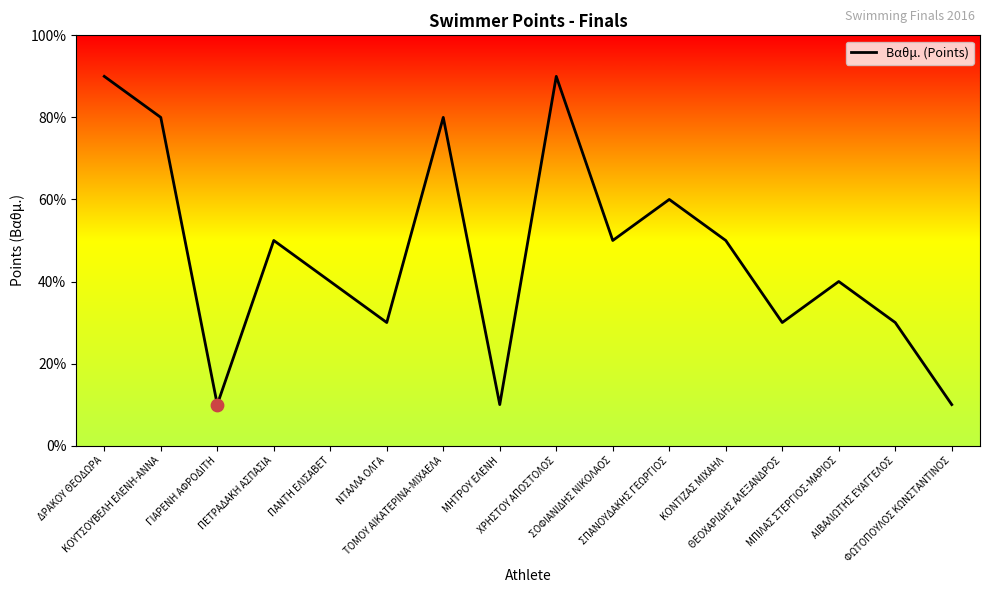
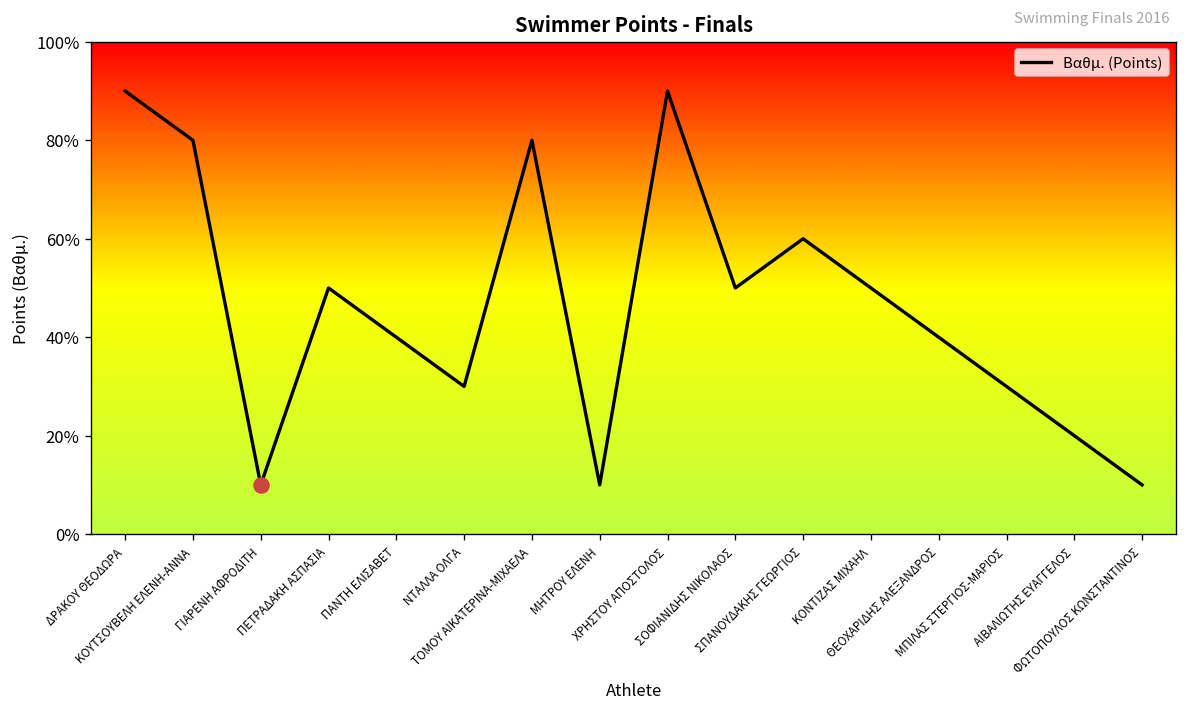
Βαθμ. (Points), ΘΕΟΧΑΡΙΔΗΣ ΑΛΕΞΑΝΔΡΟΣ: 30% -> 40%
Βαθμ. (Points), ΜΠΙΛΑΣ ΣΤΕΡΓΙΟΣ-ΜΑΡΙΟΣ: 40% -> 30%
Βαθμ. (Points), ΑΙΒΑΛΙΩΤΗΣ ΕΥΑΓΓΕΛΟΣ: 30% -> 20%
